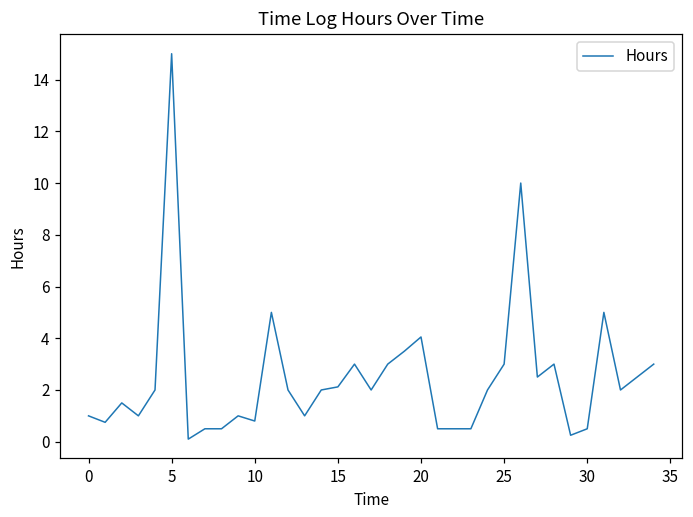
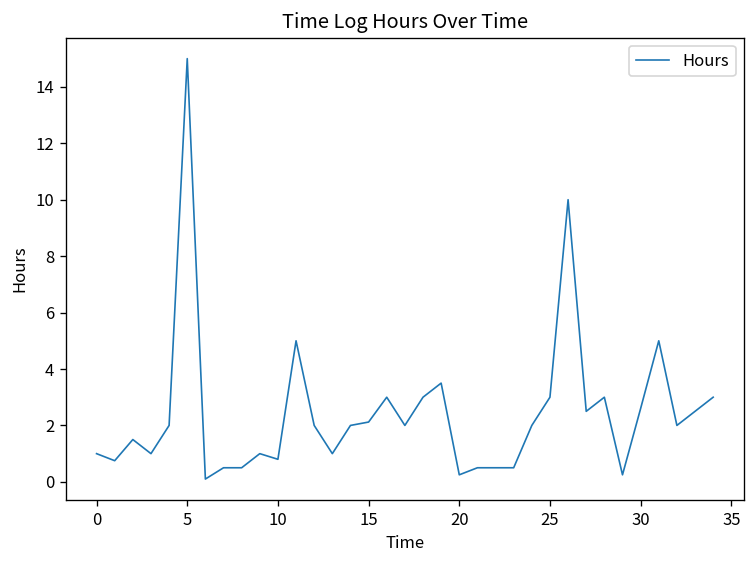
20: 4.1 -> 0.3
30: 0.5 -> 2.6
